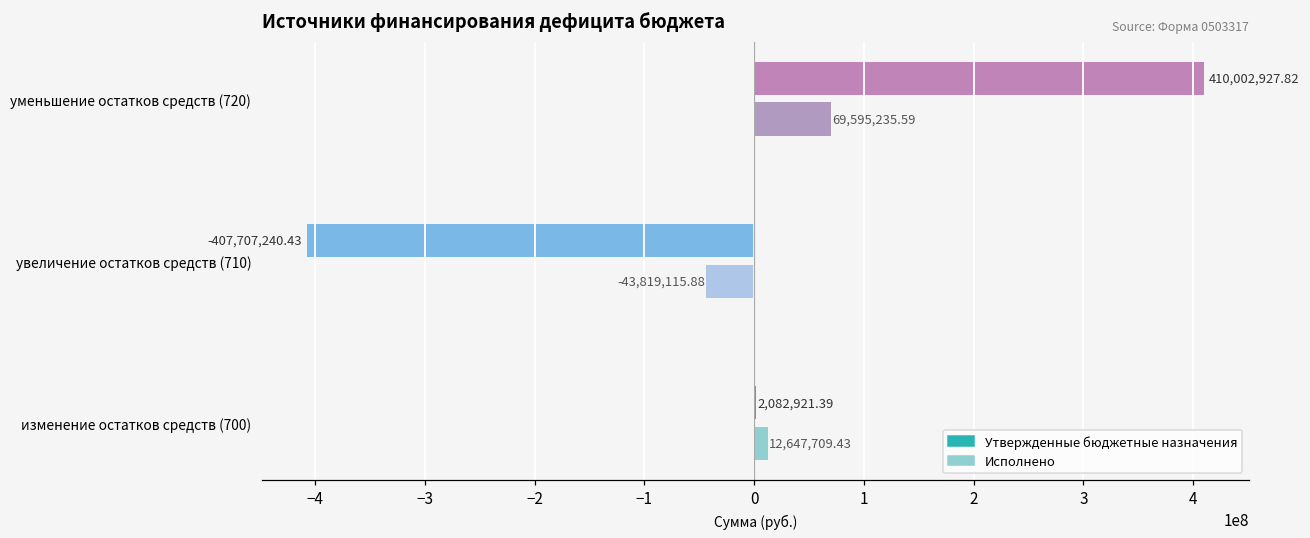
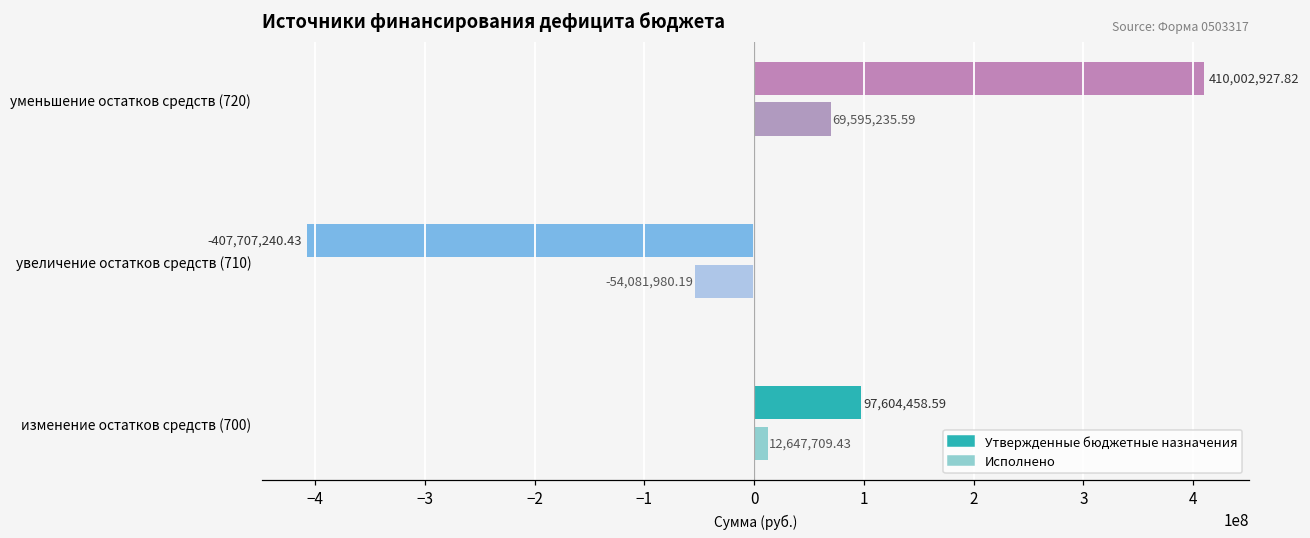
Исполнено, увеличение остатков средств (710): -43,819,115.88 -> -54,081,980.19
Утвержденные бюджетные назначения, изменение остатков средств (700): 2,082,921.39 -> 97,604,458.59
